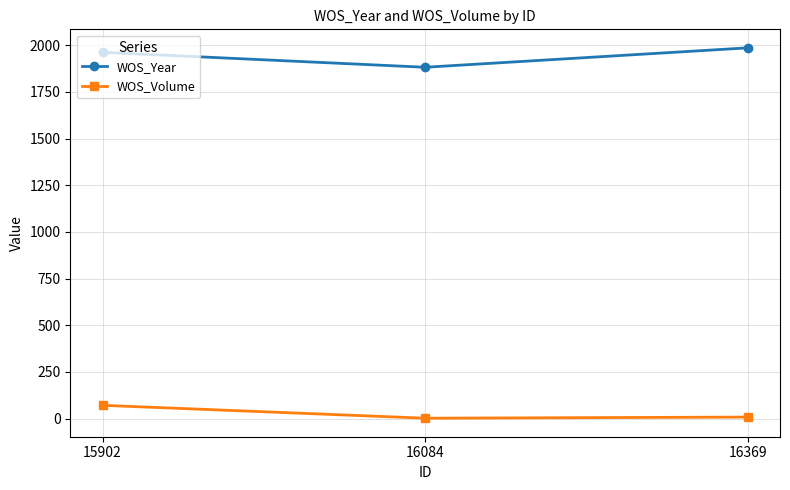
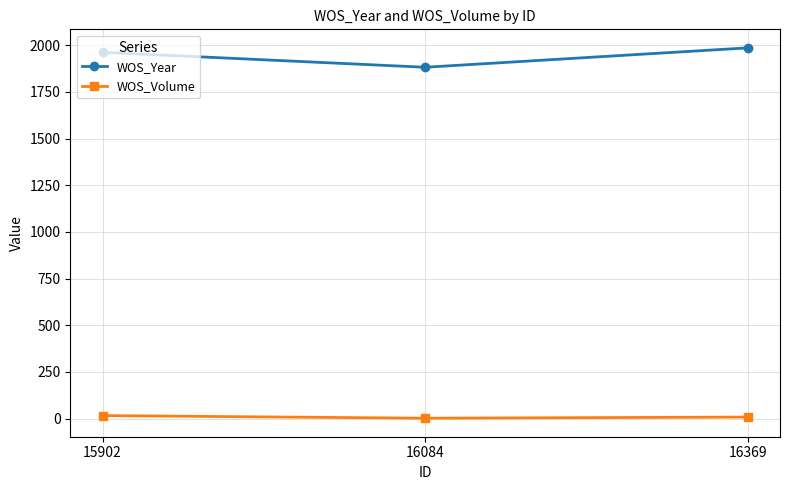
WOS_Volume, 15902: 70 -> 20
